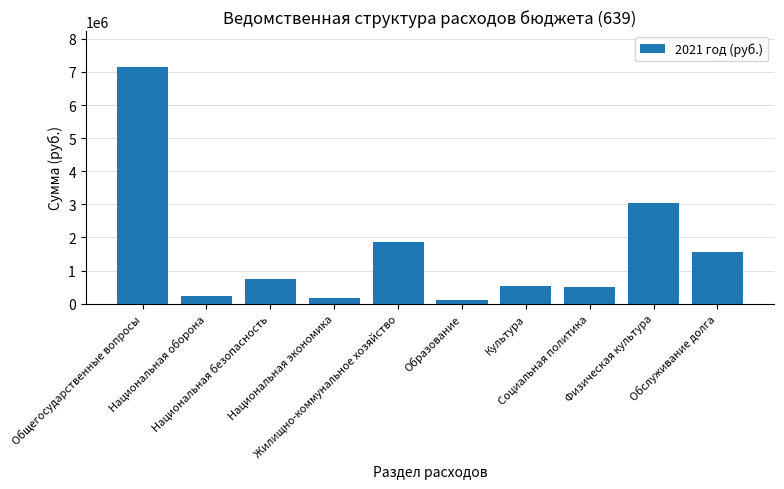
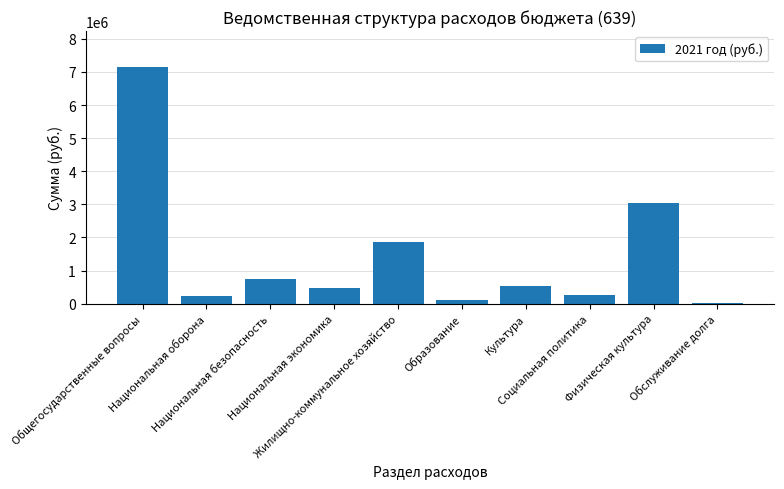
Национальная экономика: 200000 -> 500000
Социальная политика: 500000 -> 300000
Обслуживание долга: 1600000 -> 0
